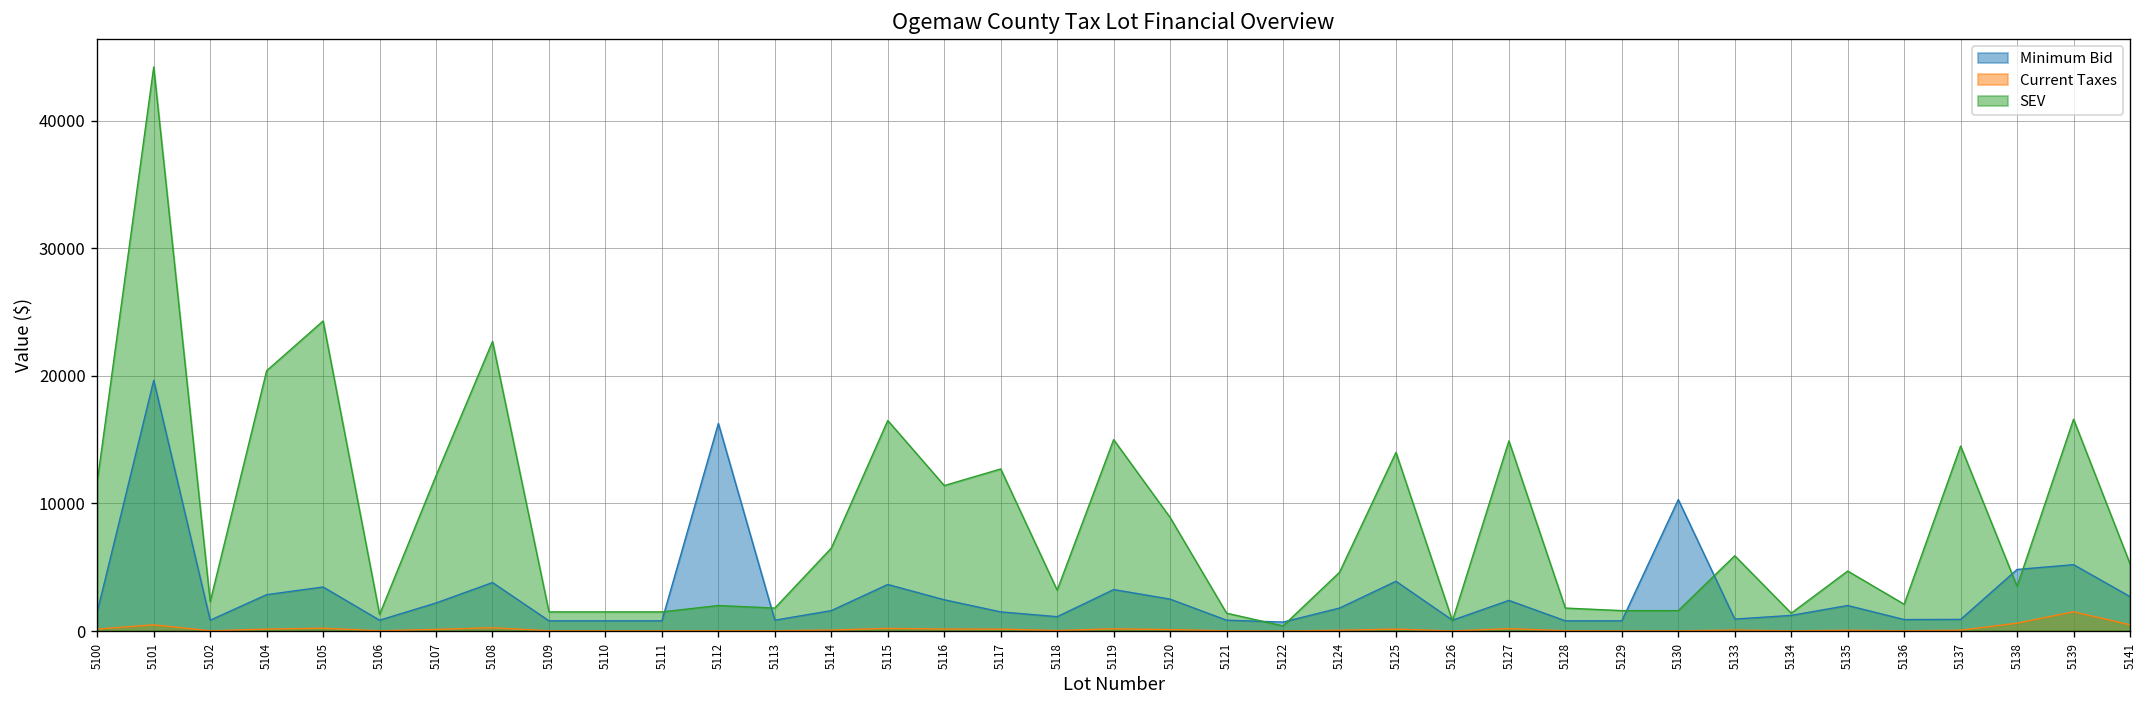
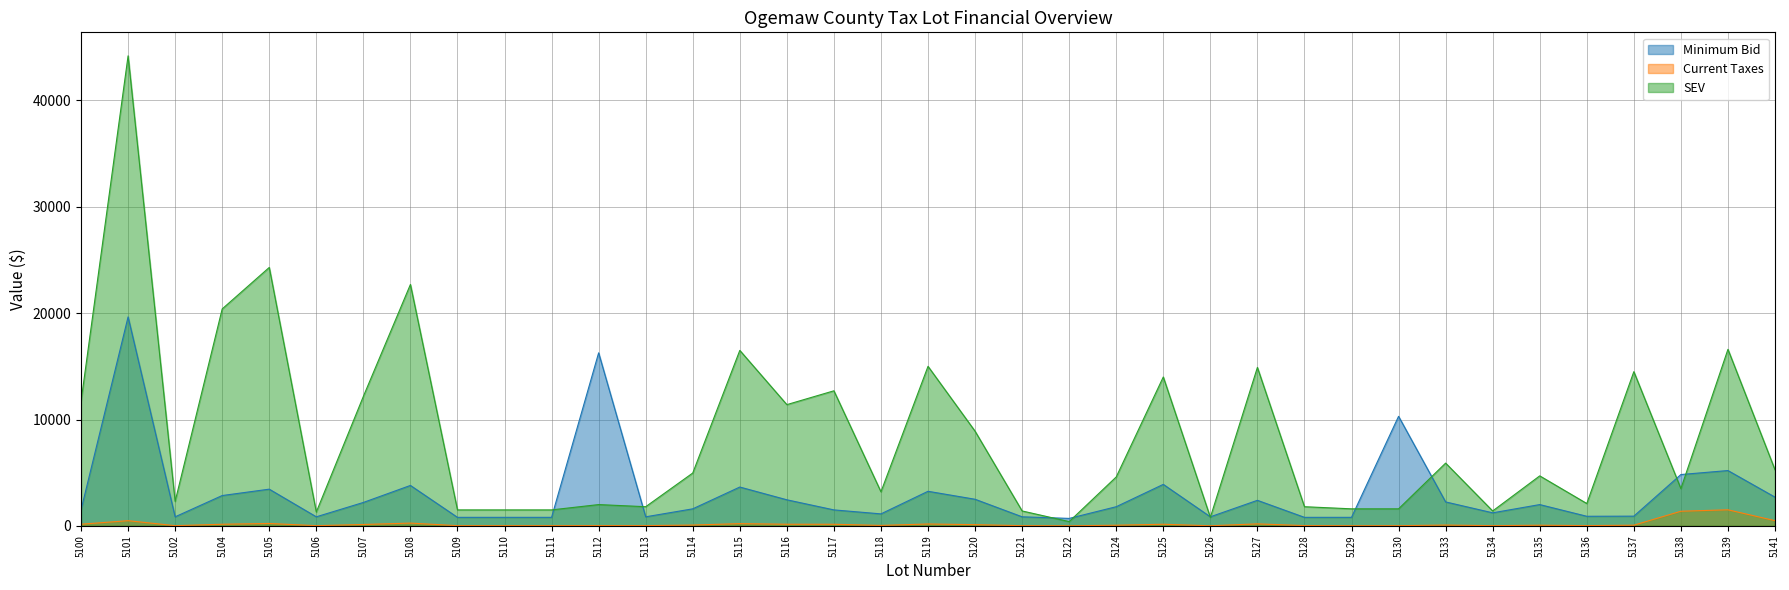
SEV, 5114: 6500 -> 5000
Minimum Bid, 5133: 900 -> 2300
Current Taxes, 5138: 600 -> 1400
